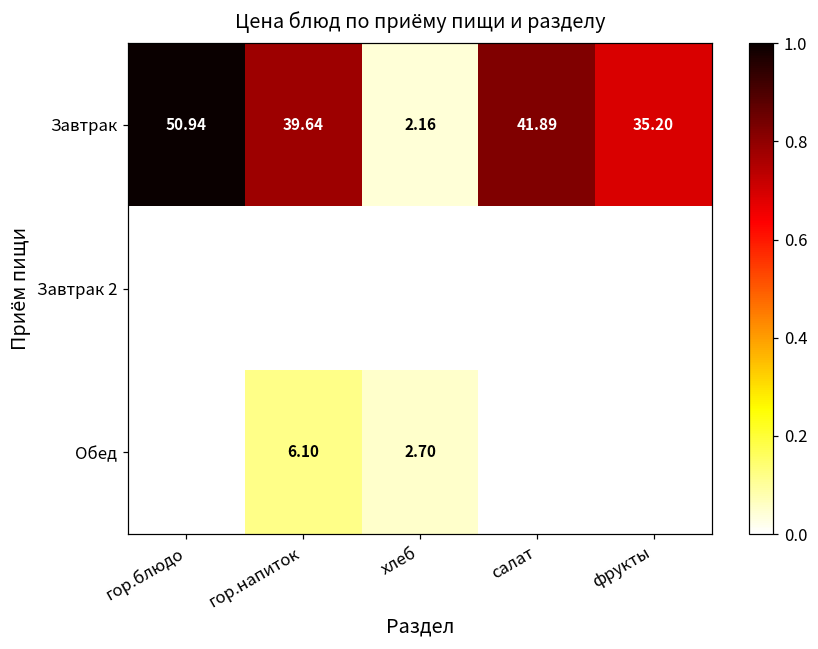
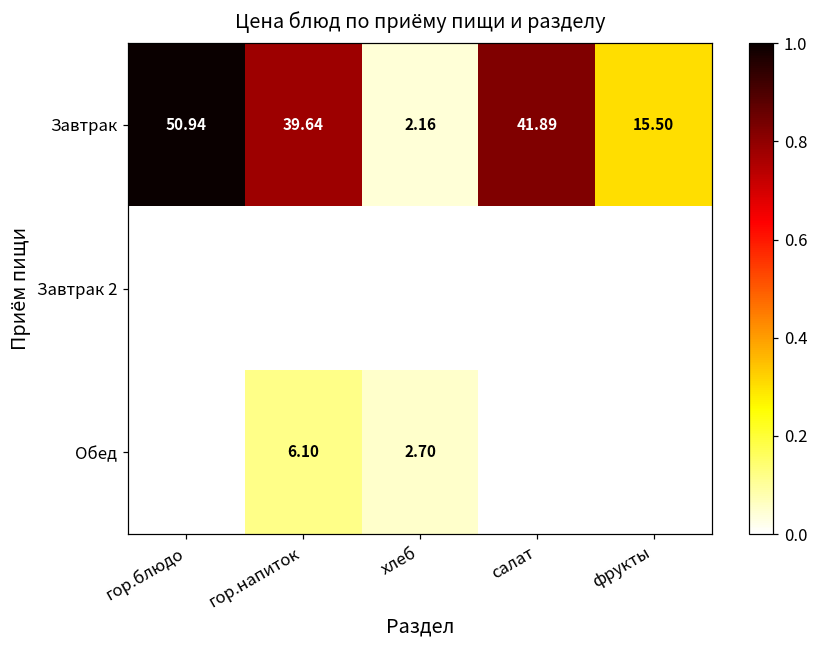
Завтрак, фрукты: 35.20 -> 15.50
